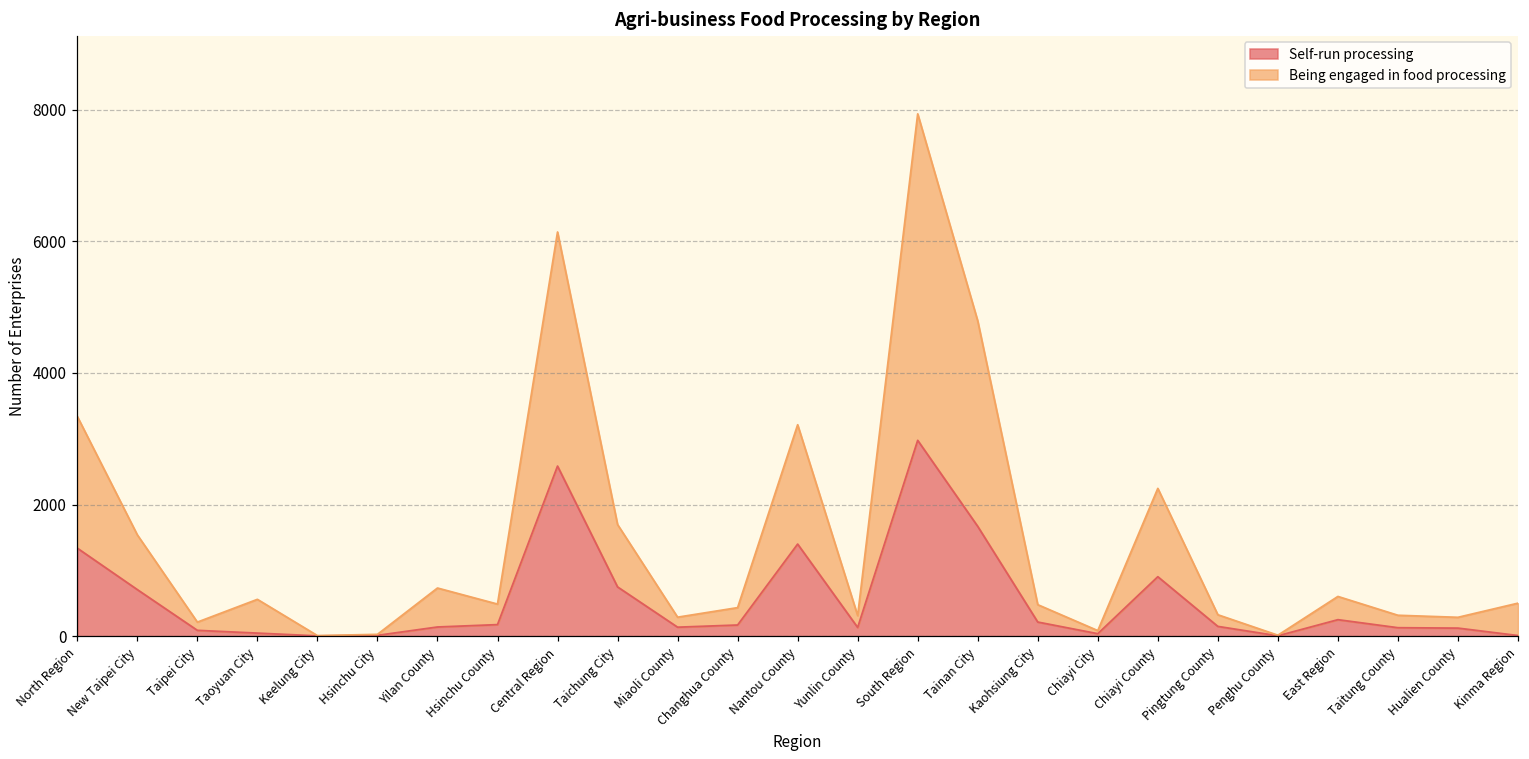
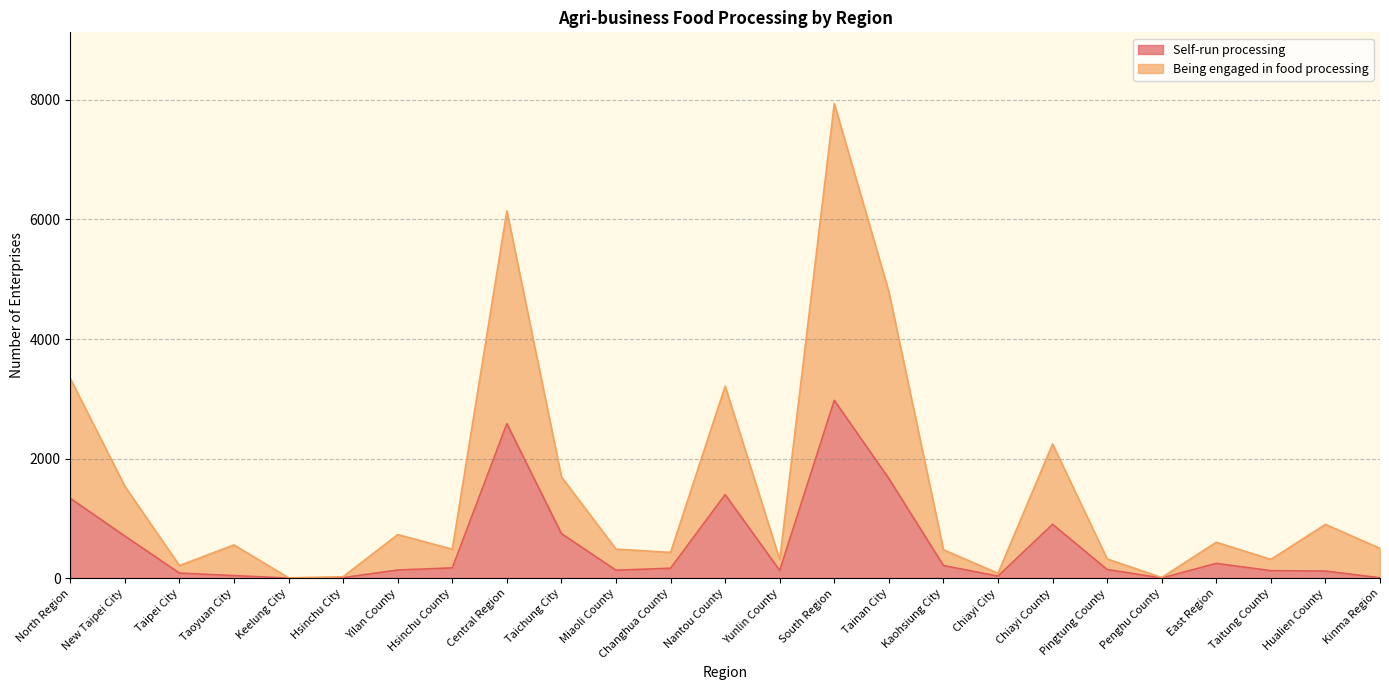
Being engaged in food processing, Miaoli County: 200 -> 400
Being engaged in food processing, Hualien County: 200 -> 800
